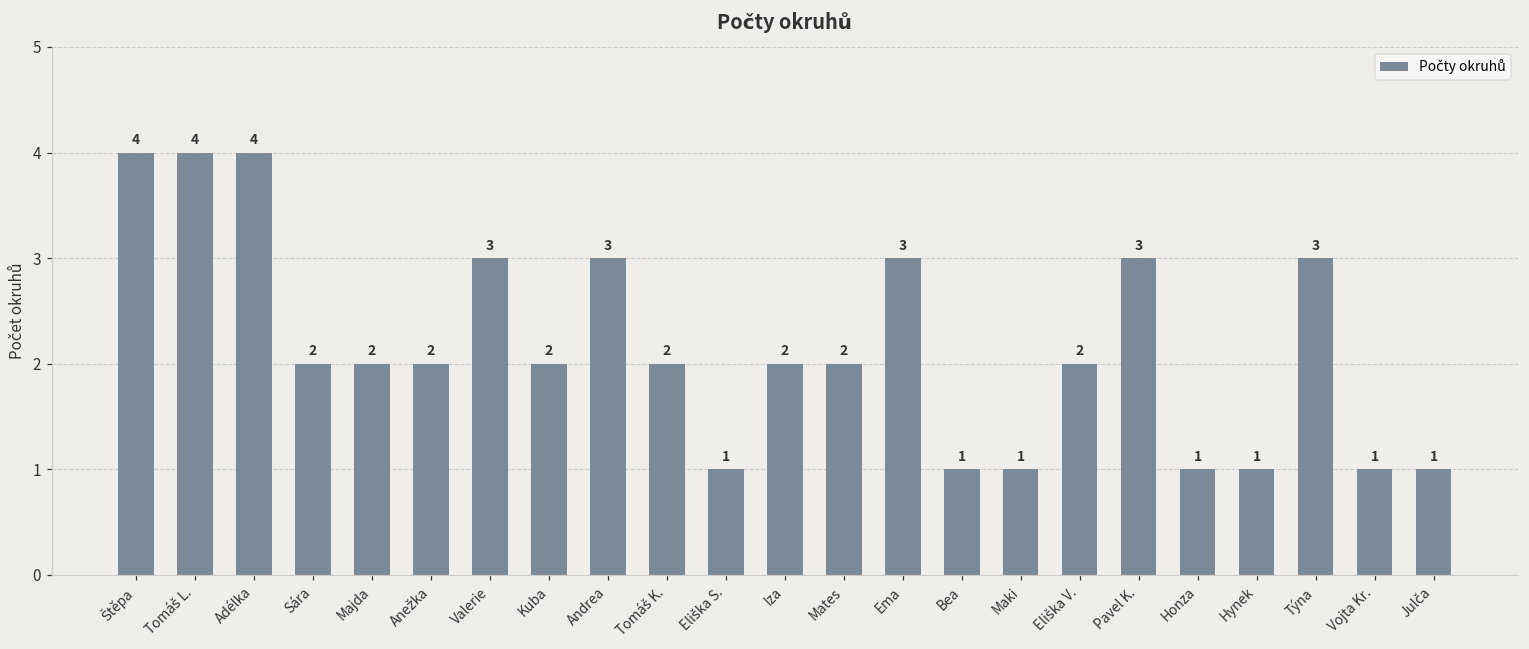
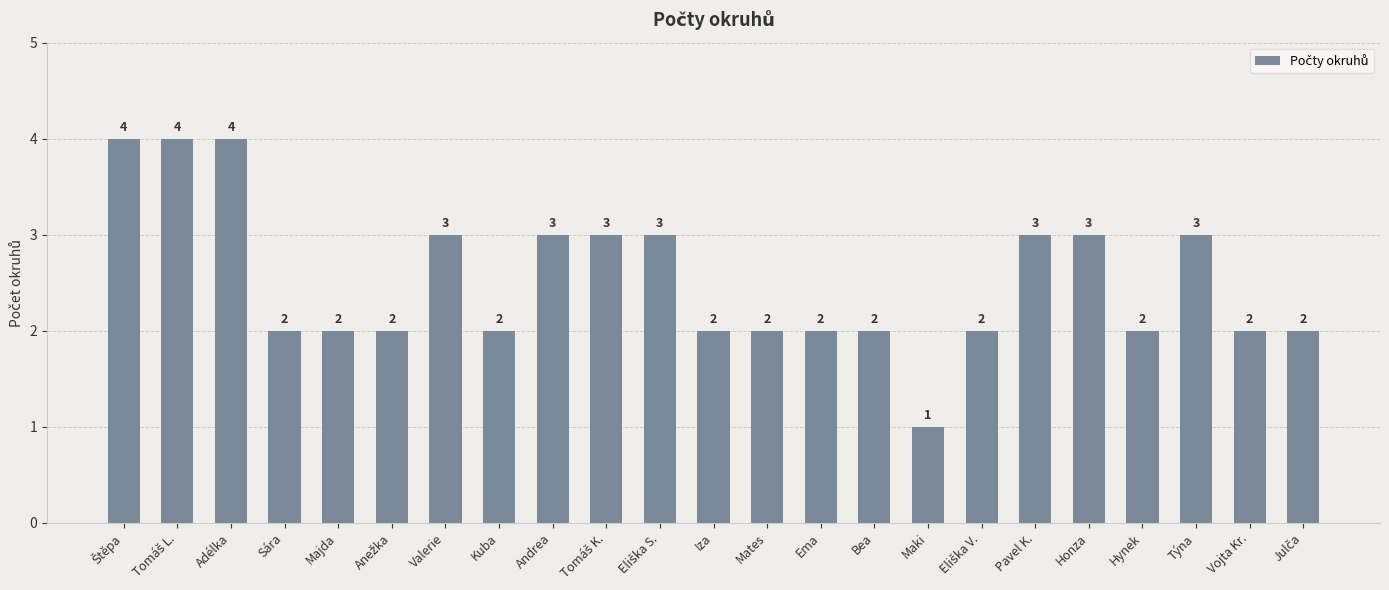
Tomáš K.: 2 -> 3
Eliška S.: 1 -> 3
Ema: 3 -> 2
Bea: 1 -> 2
Honza: 1 -> 3
Hynek: 1 -> 2
Vojta Kr.: 1 -> 2
Julča: 1 -> 2
